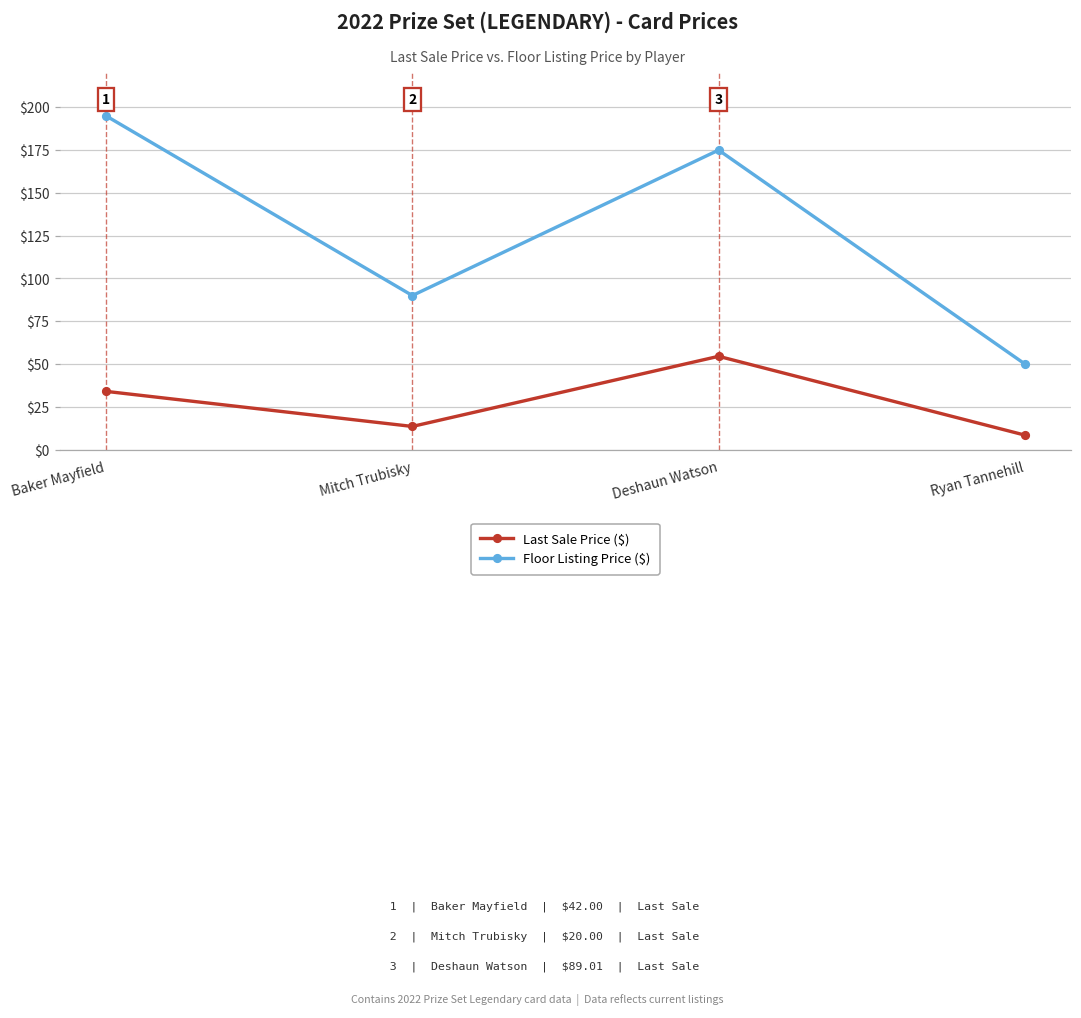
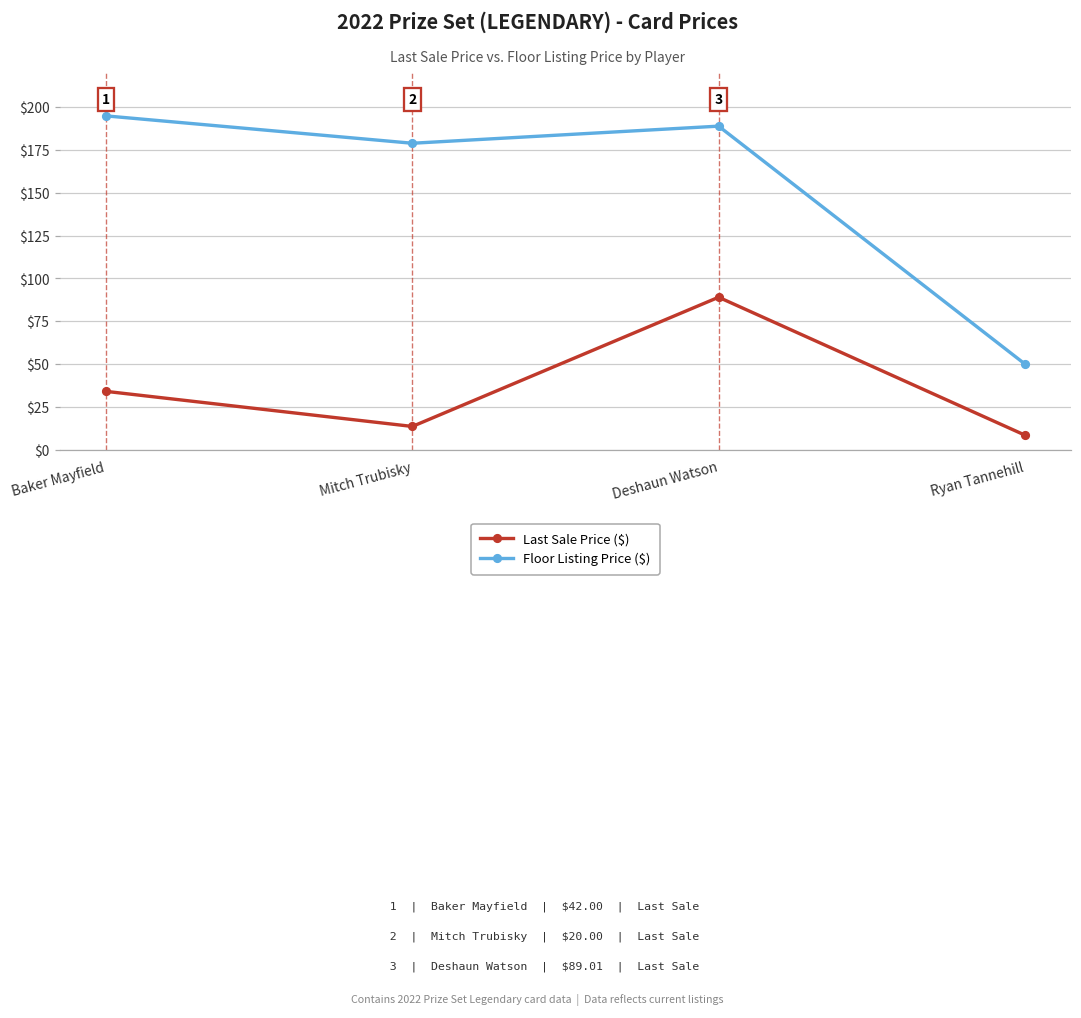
Floor Listing Price ($), Mitch Trubisky: $90 -> $179
Last Sale Price ($), Deshaun Watson: $54 -> $89
Floor Listing Price ($), Deshaun Watson: $175 -> $189
